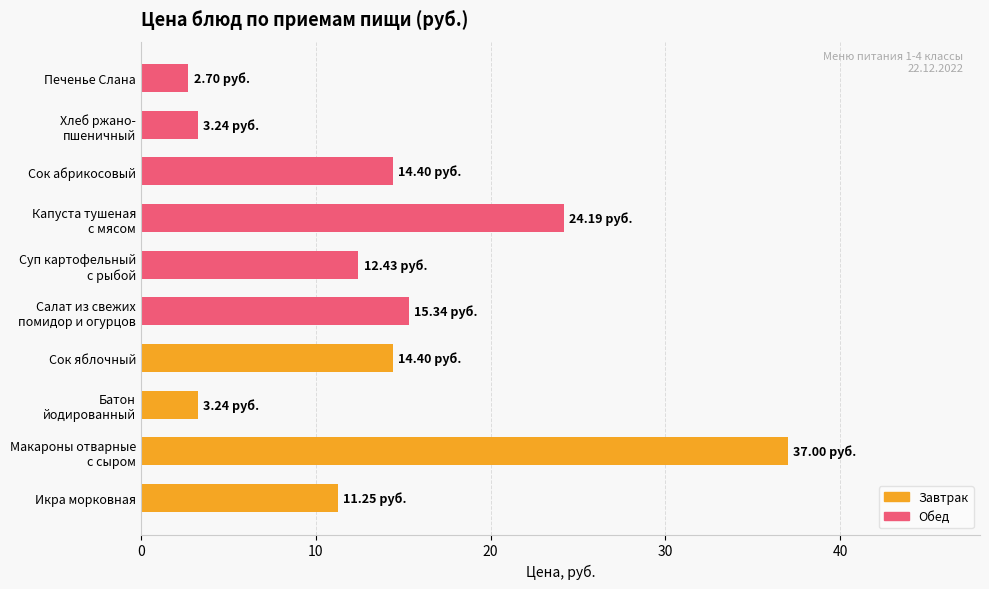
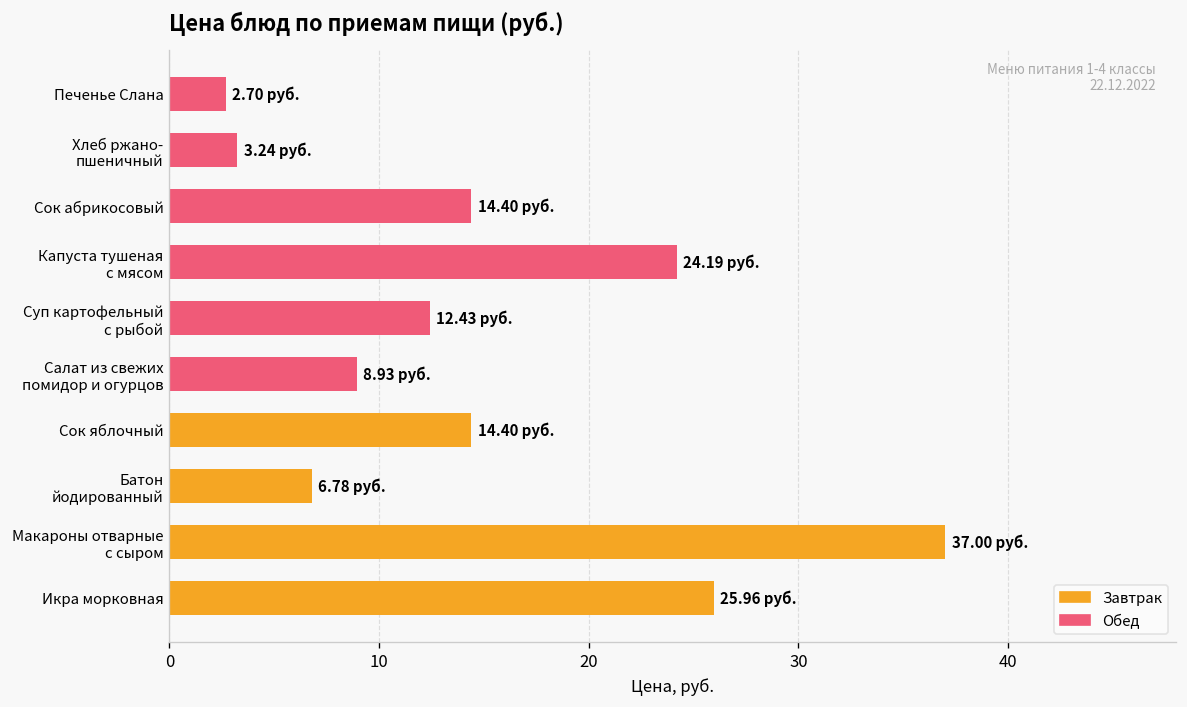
Обед, Салат из свежих помидор и огурцов: 15.34 -> 8.93
Завтрак, Батон йодированный: 3.24 -> 6.78
Завтрак, Икра морковная: 11.25 -> 25.96
